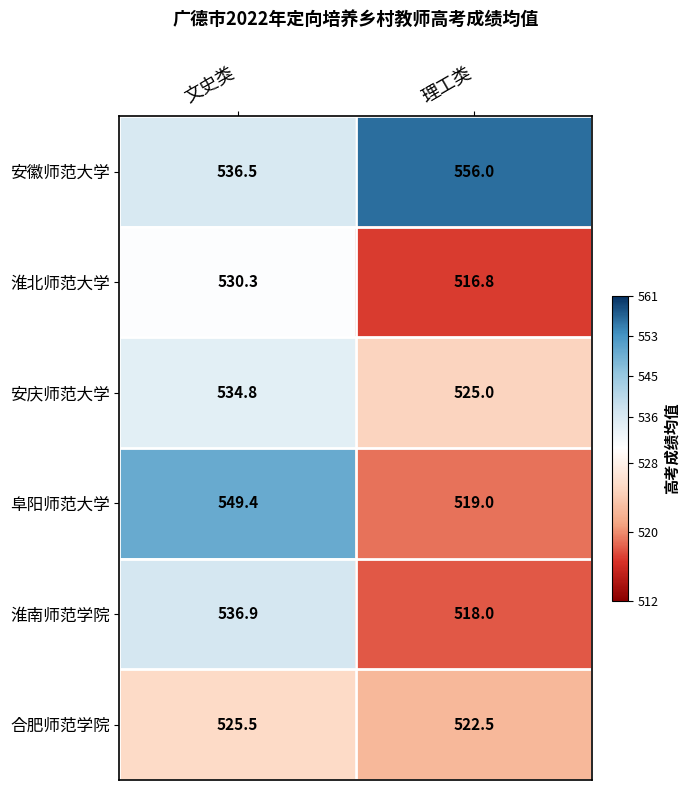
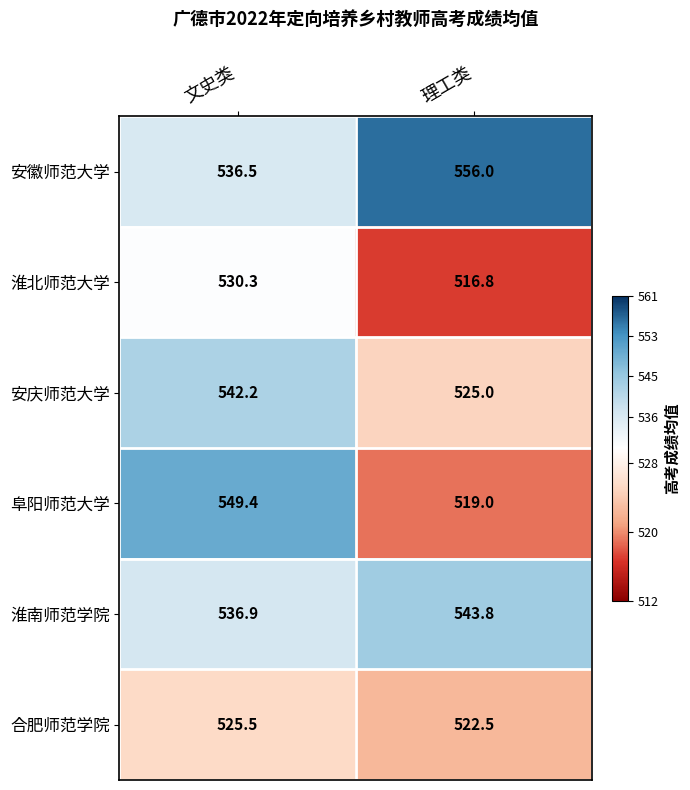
安庆师范大学, 文史类: 534.8 -> 542.2
淮南师范学院, 理工类: 518.0 -> 543.8
